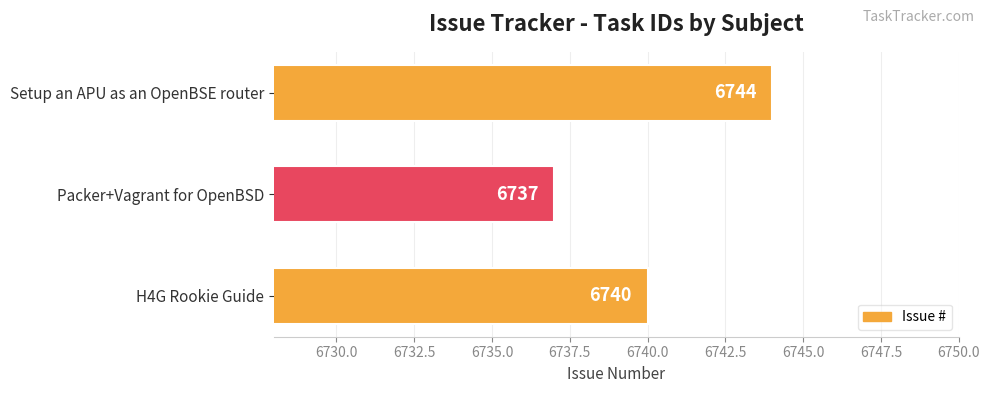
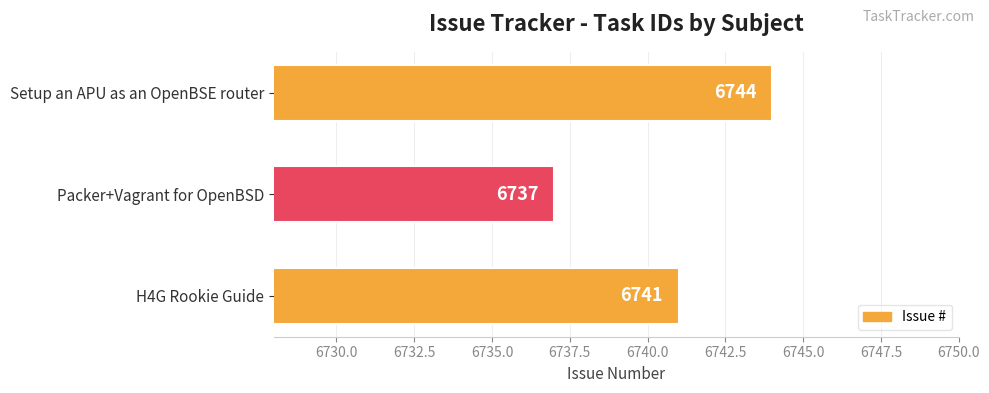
H4G Rookie Guide: 6740 -> 6741
